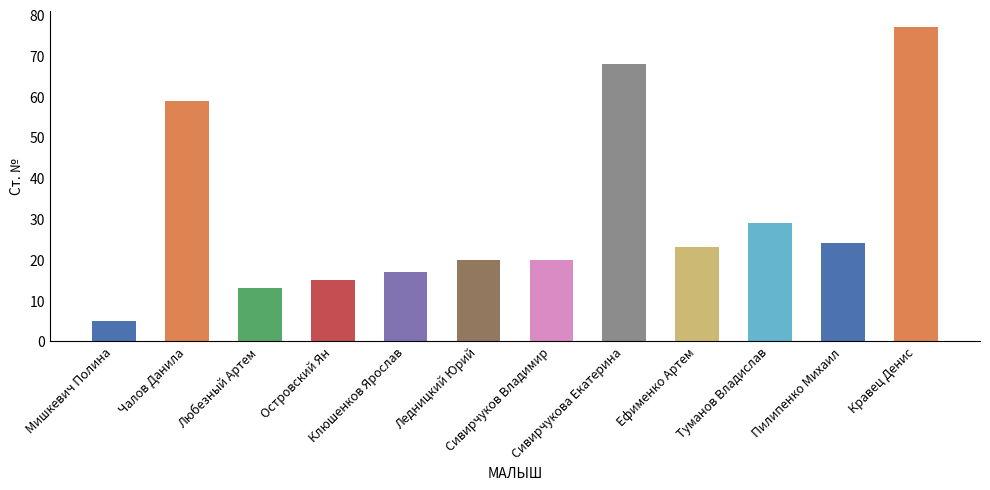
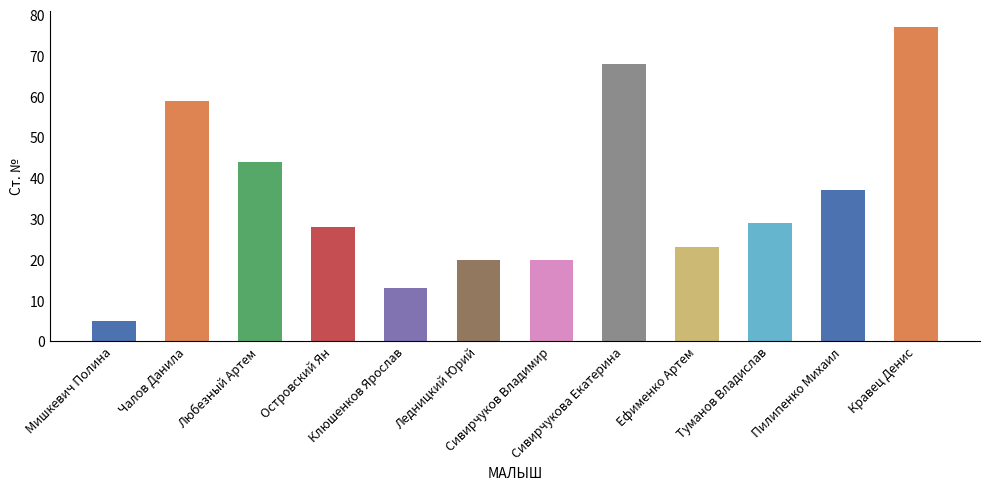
Любезный Артем: 13 -> 44
Островский Ян: 15 -> 28
Клюшенков Ярослав: 17 -> 13
Пилипенко Михаил: 24 -> 37
